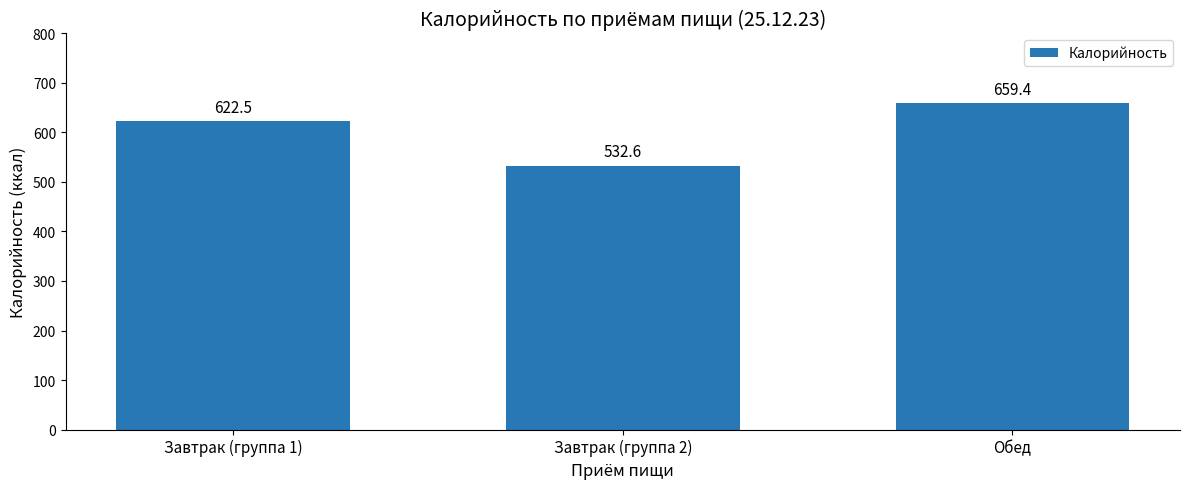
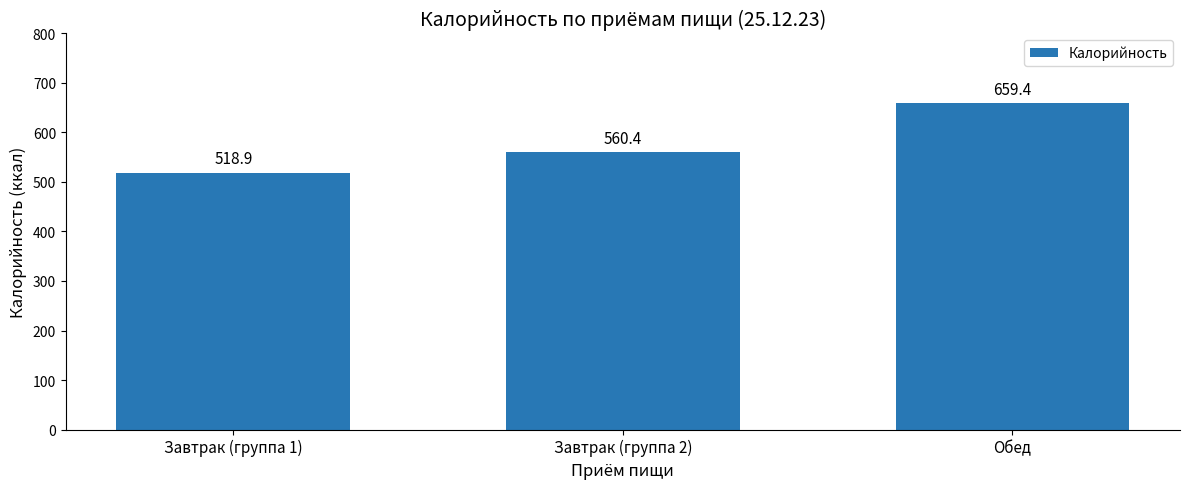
Завтрак (группа 1): 622.5 -> 518.9
Завтрак (группа 2): 532.6 -> 560.4
